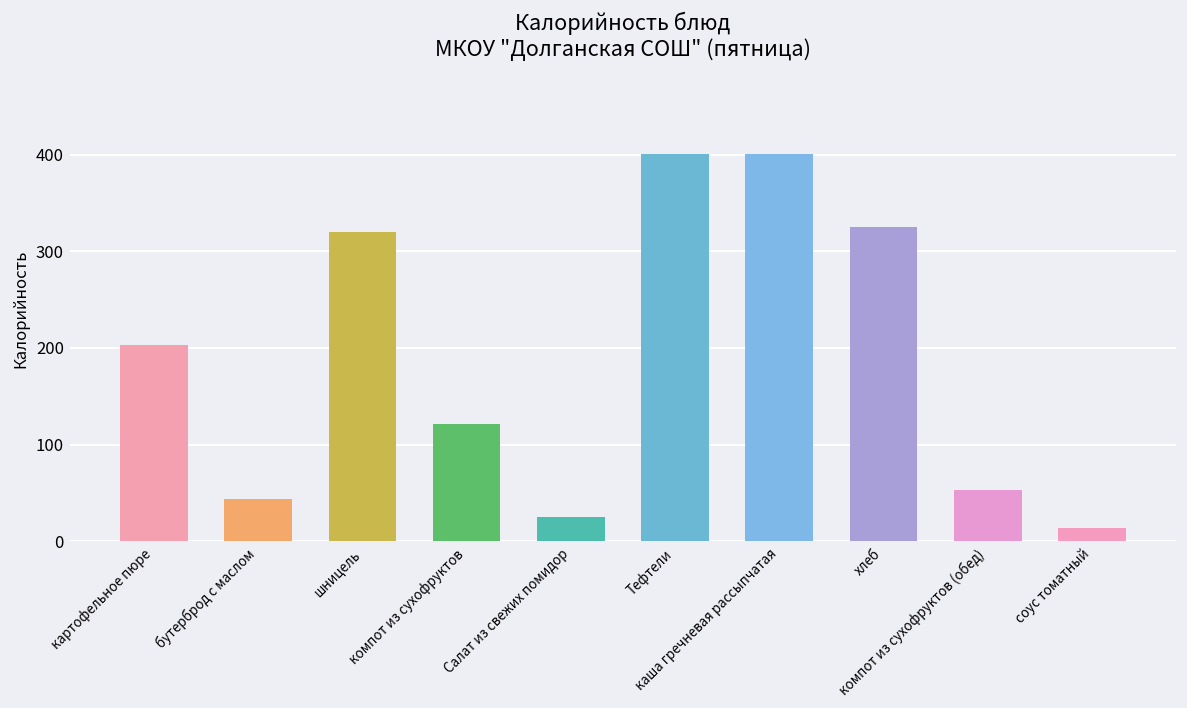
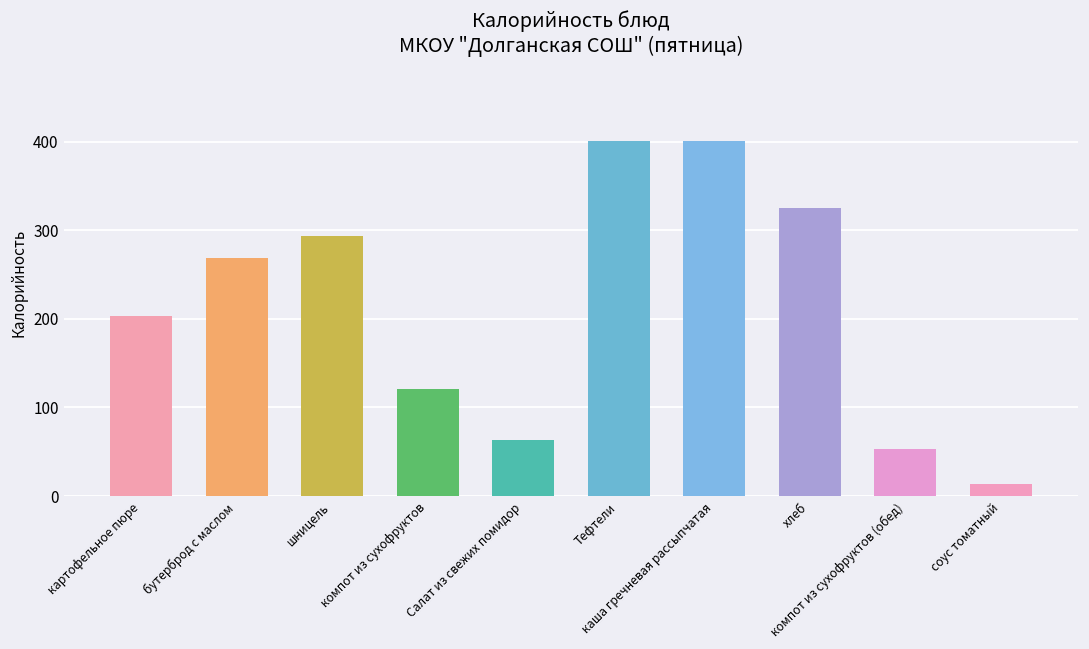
бутерброд с маслом: 40 -> 270
шницель: 320 -> 290
Салат из свежих помидор: 30 -> 60
